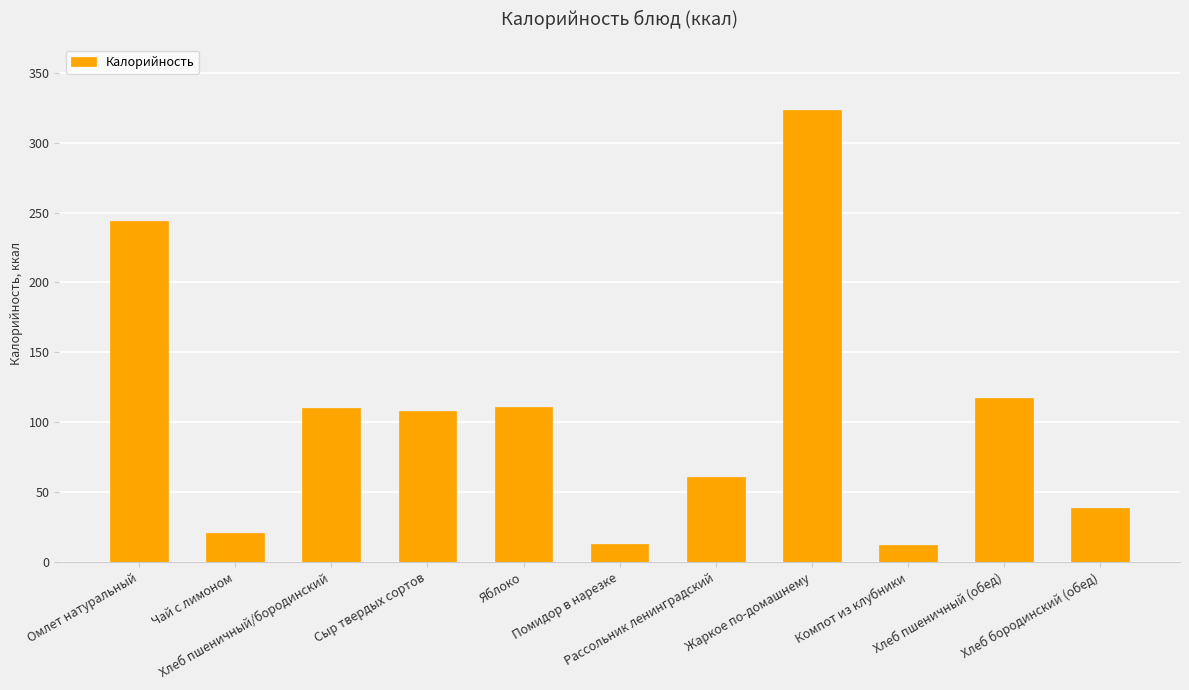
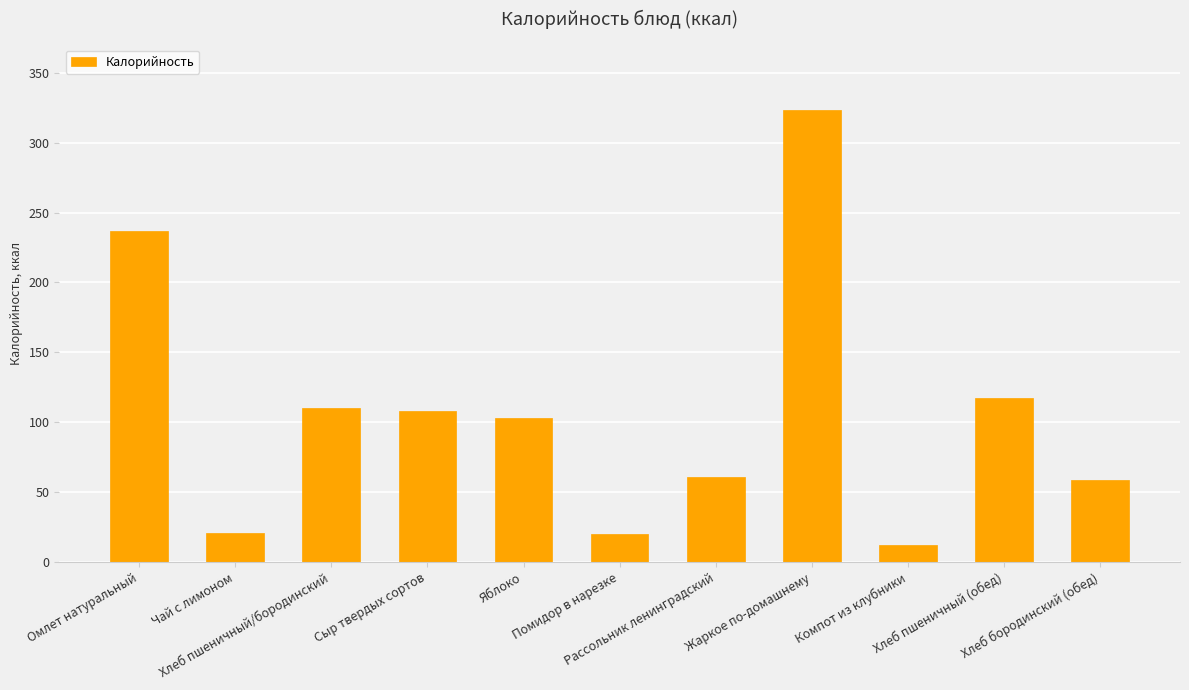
Омлет натуральный: 244 -> 237
Яблоко: 111 -> 103
Помидор в нарезке: 13 -> 20
Хлеб бородинский (обед): 39 -> 59
